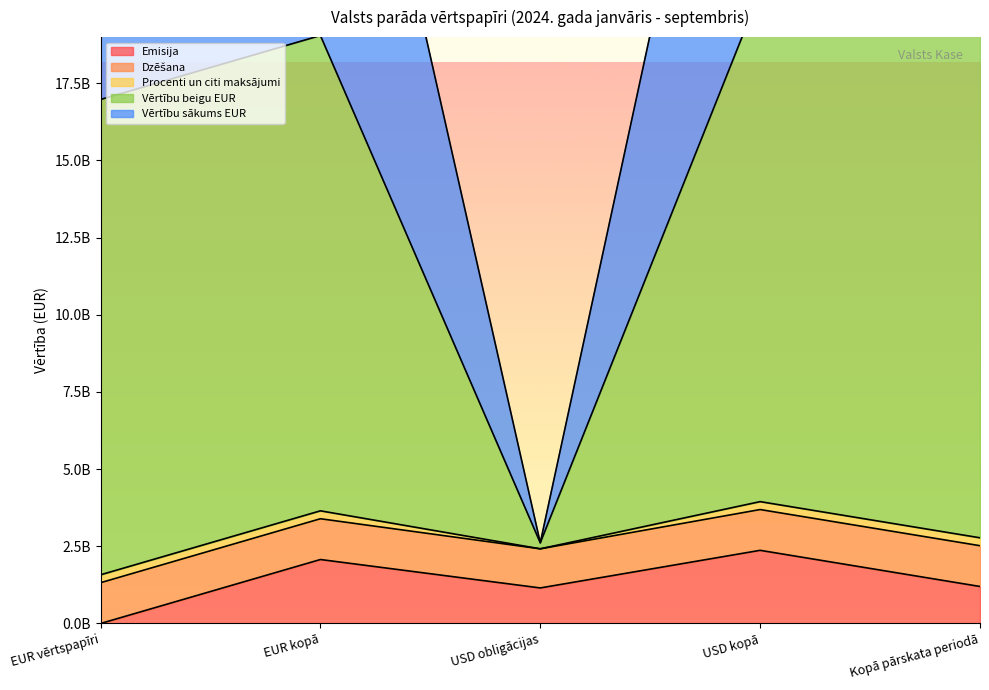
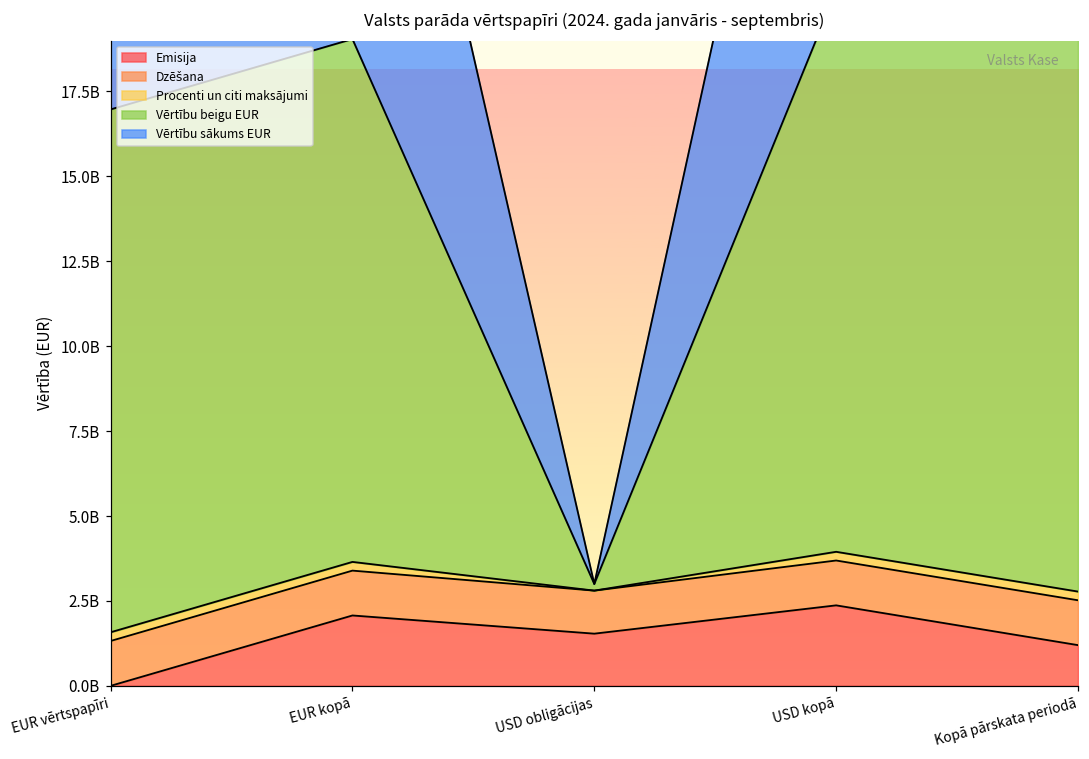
Emisija, USD obligācijas: 1200000000 -> 1500000000
